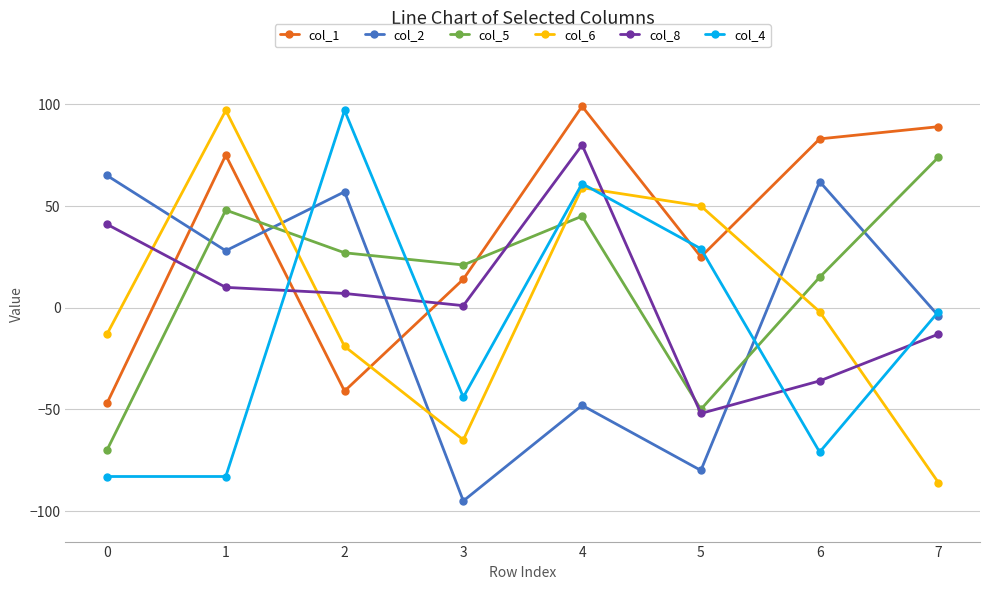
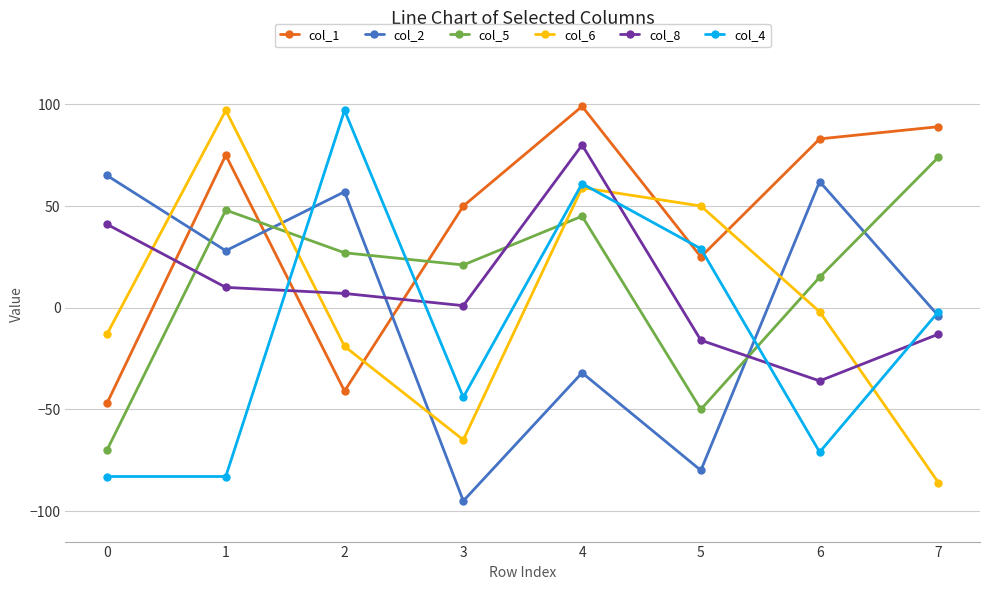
col_1, 3: 14 -> 50
col_2, 4: -48 -> -32
col_8, 5: -52 -> -16
